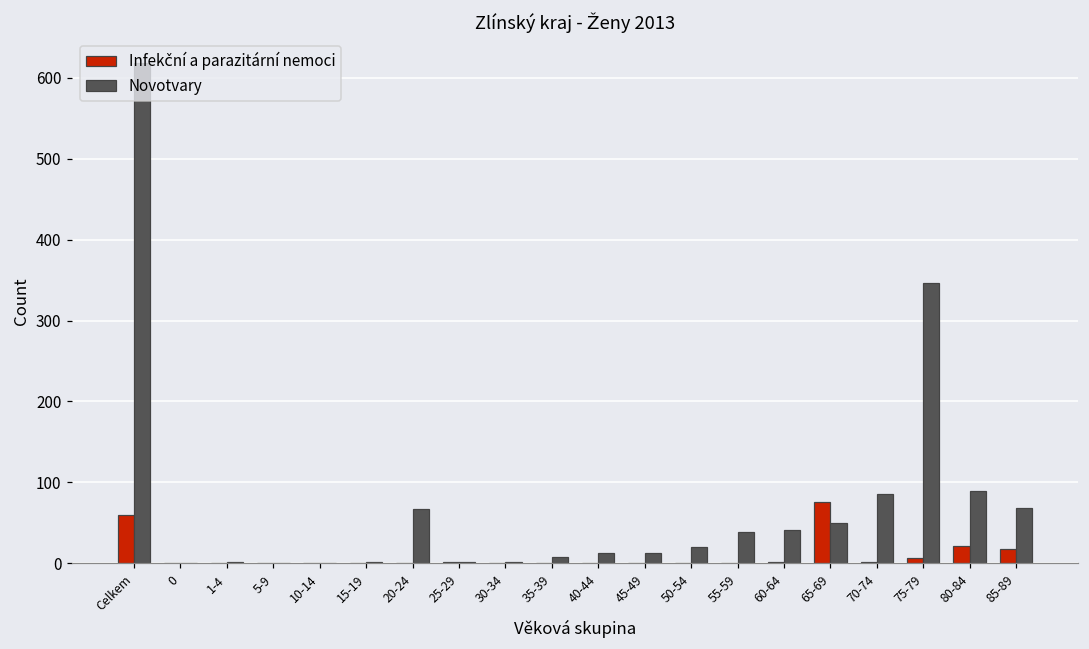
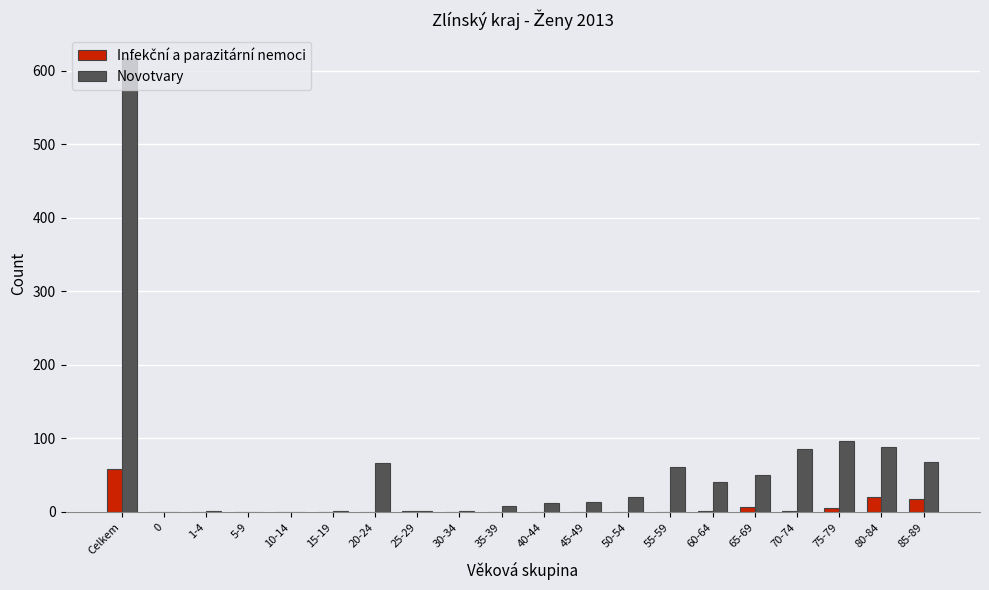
Novotvary, 55-59: 40 -> 60
Infekční a parazitární nemoci, 65-69: 80 -> 10
Novotvary, 75-79: 350 -> 100
